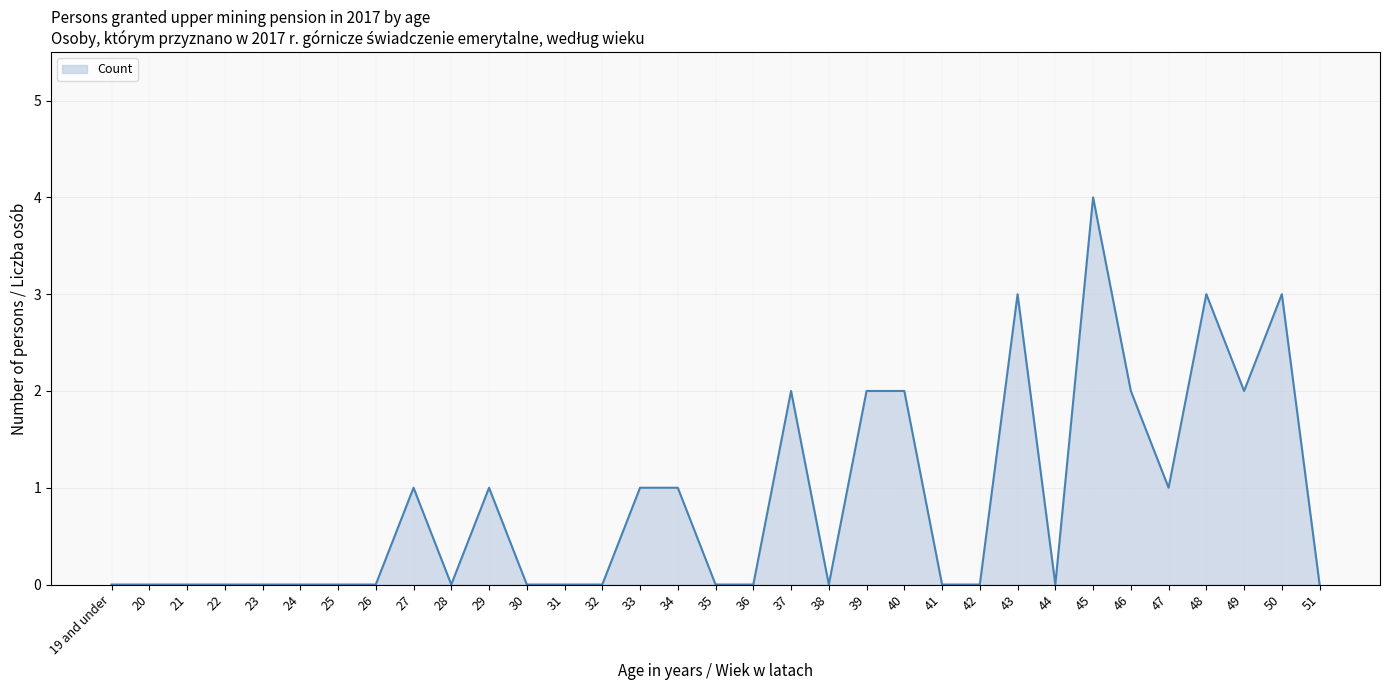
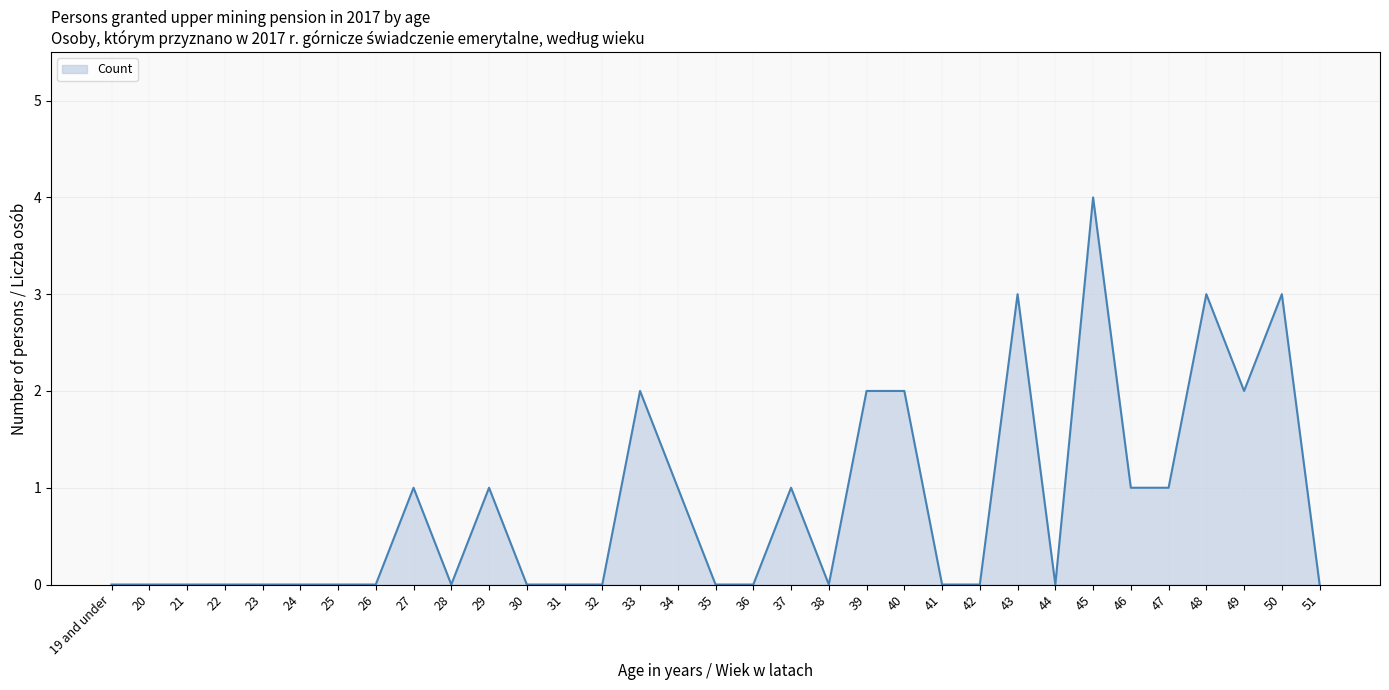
33: 1 -> 2
37: 2 -> 1
46: 2 -> 1
